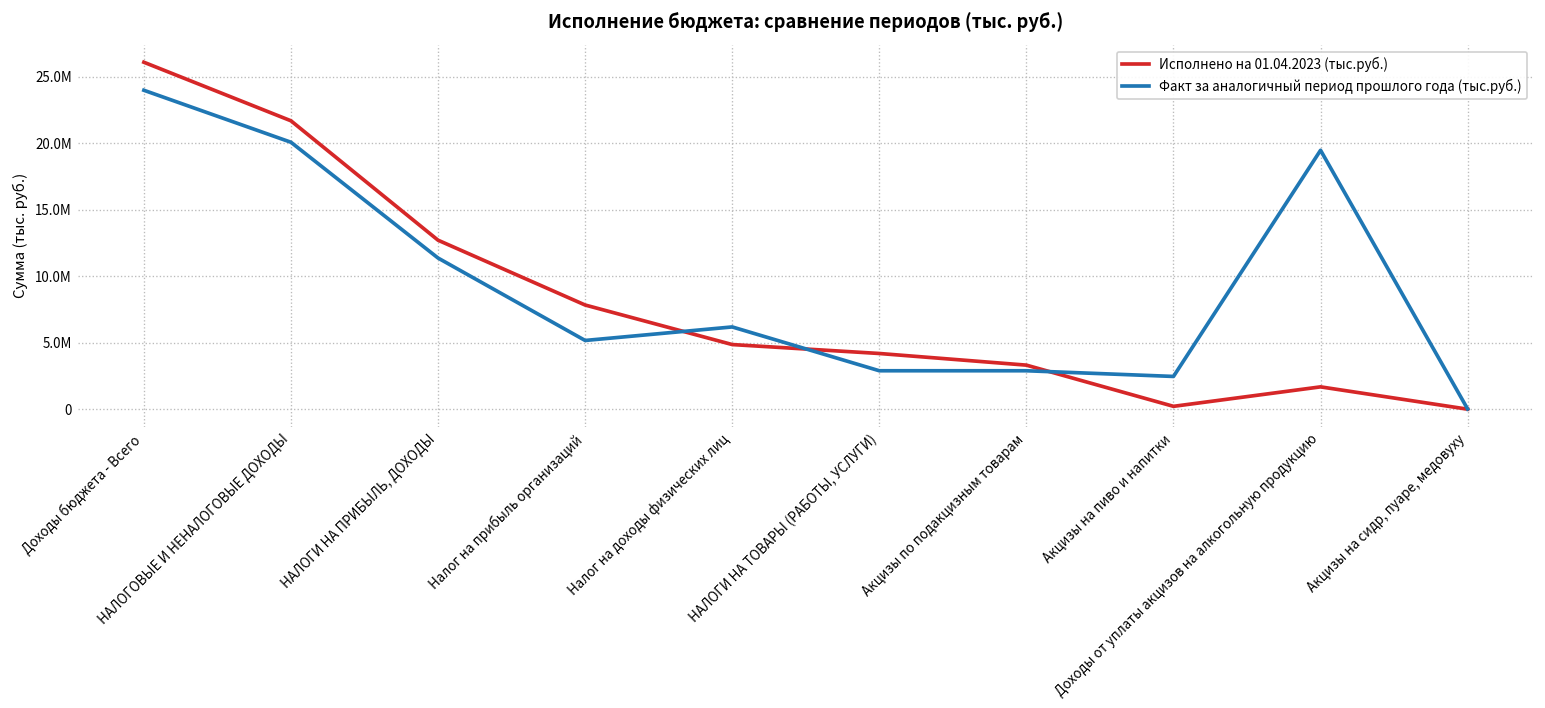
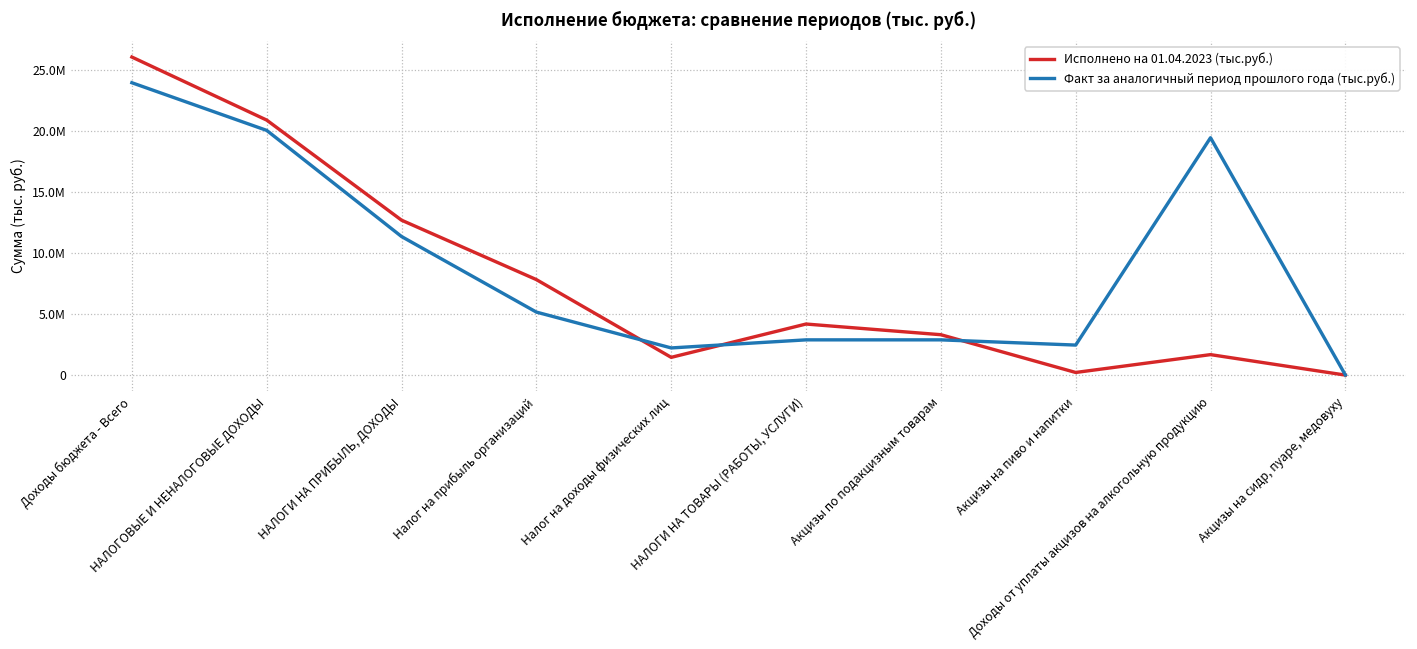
Исполнено на 01.04.2023 (тыс.руб.), НАЛОГОВЫЕ И НЕНАЛОГОВЫЕ ДОХОДЫ: 21700000 -> 20900000
Исполнено на 01.04.2023 (тыс.руб.), Налог на доходы физических лиц: 4900000 -> 1500000
Факт за аналогичный период прошлого года (тыс.руб.), Налог на доходы физических лиц: 6200000 -> 2200000
